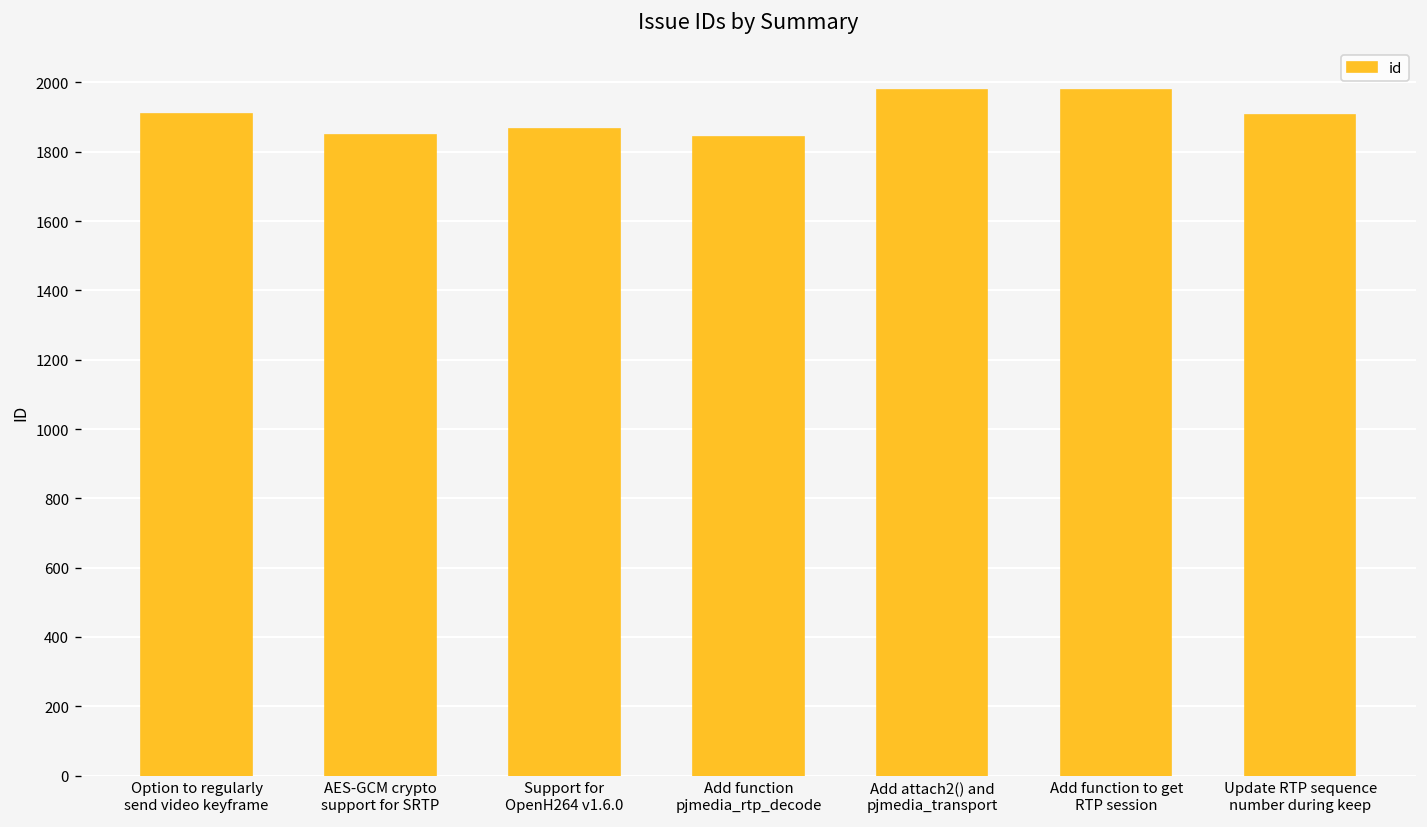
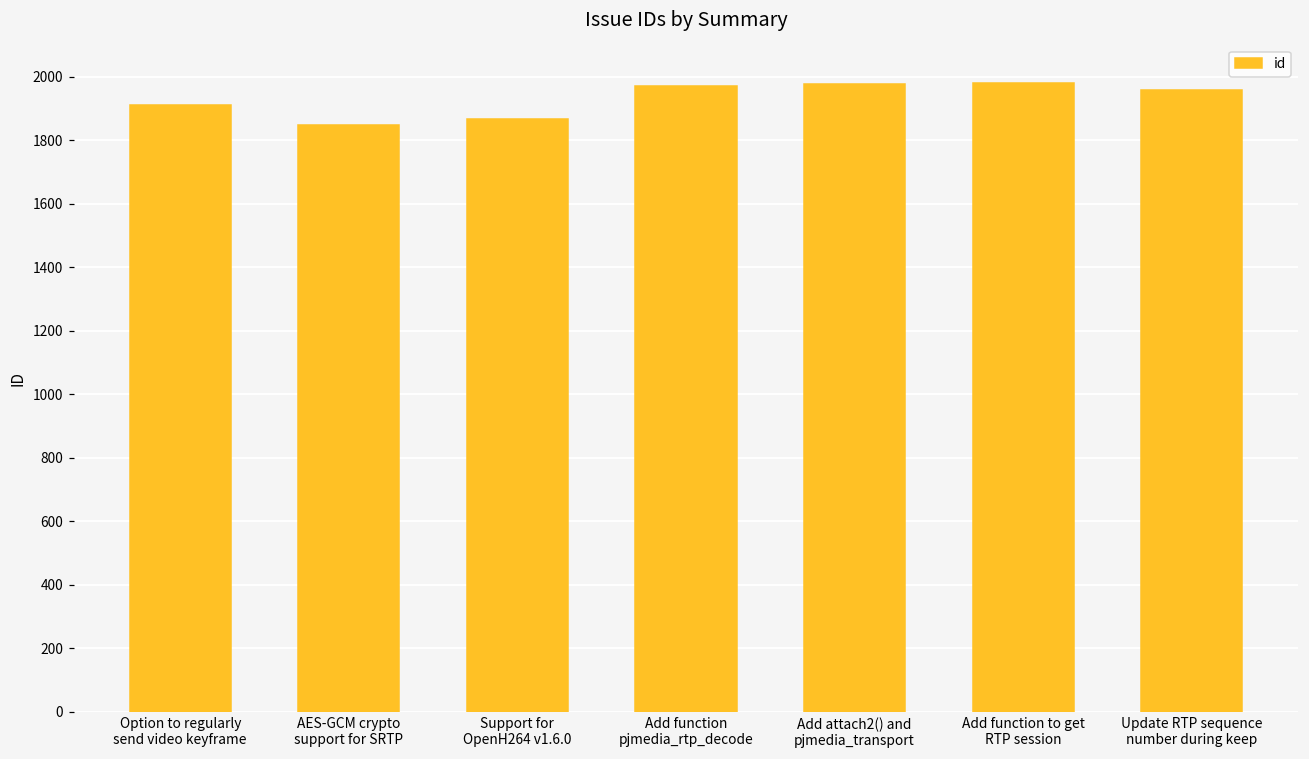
Add function pjmedia_rtp_decode: 1840 -> 1970
Update RTP sequence number during keep: 1910 -> 1960
